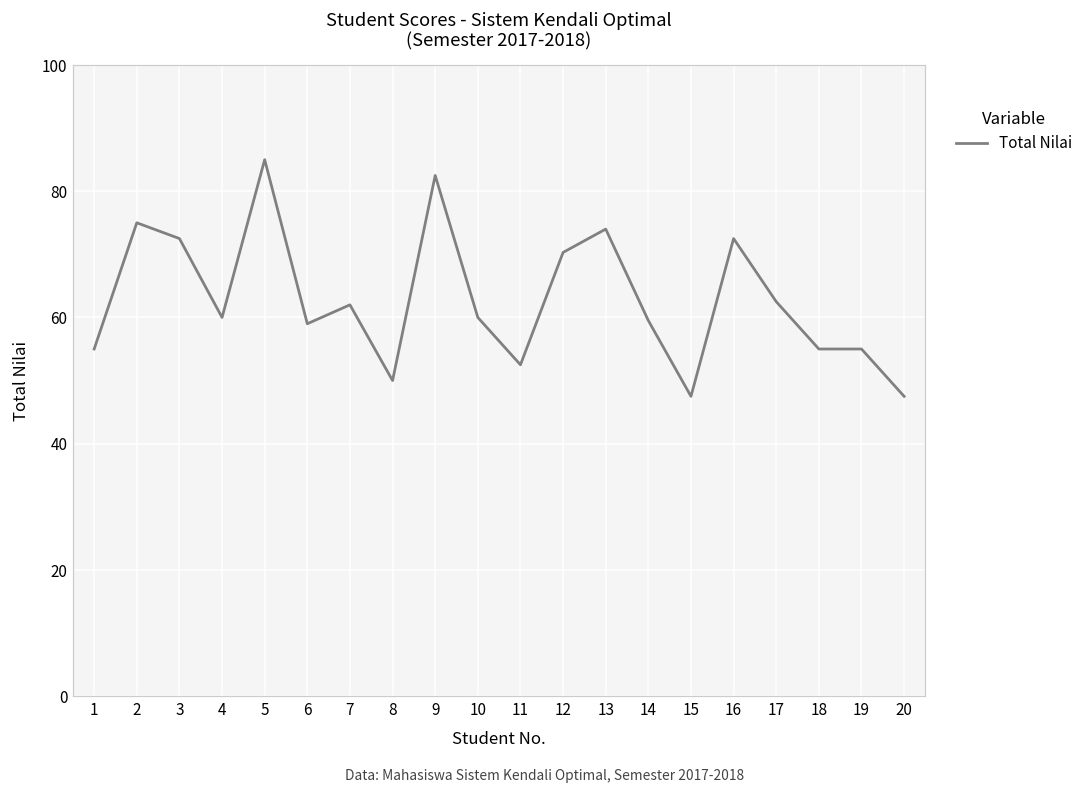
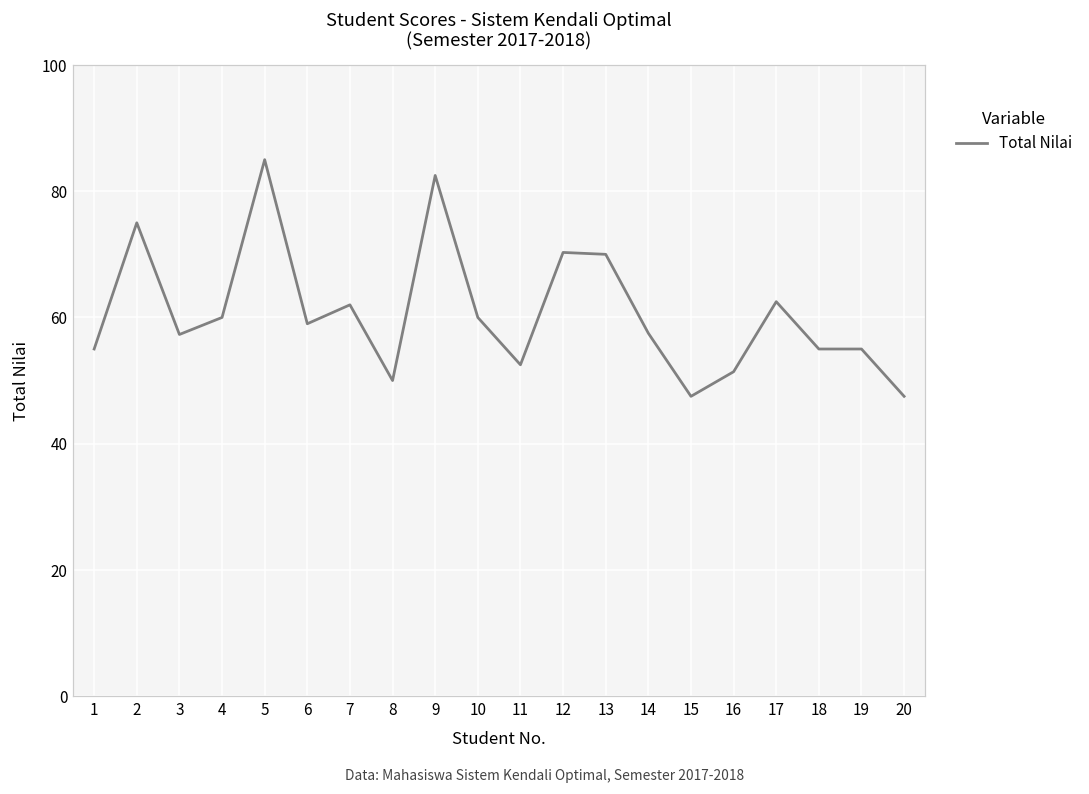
3: 73 -> 57
13: 74 -> 70
14: 60 -> 58
16: 73 -> 51
